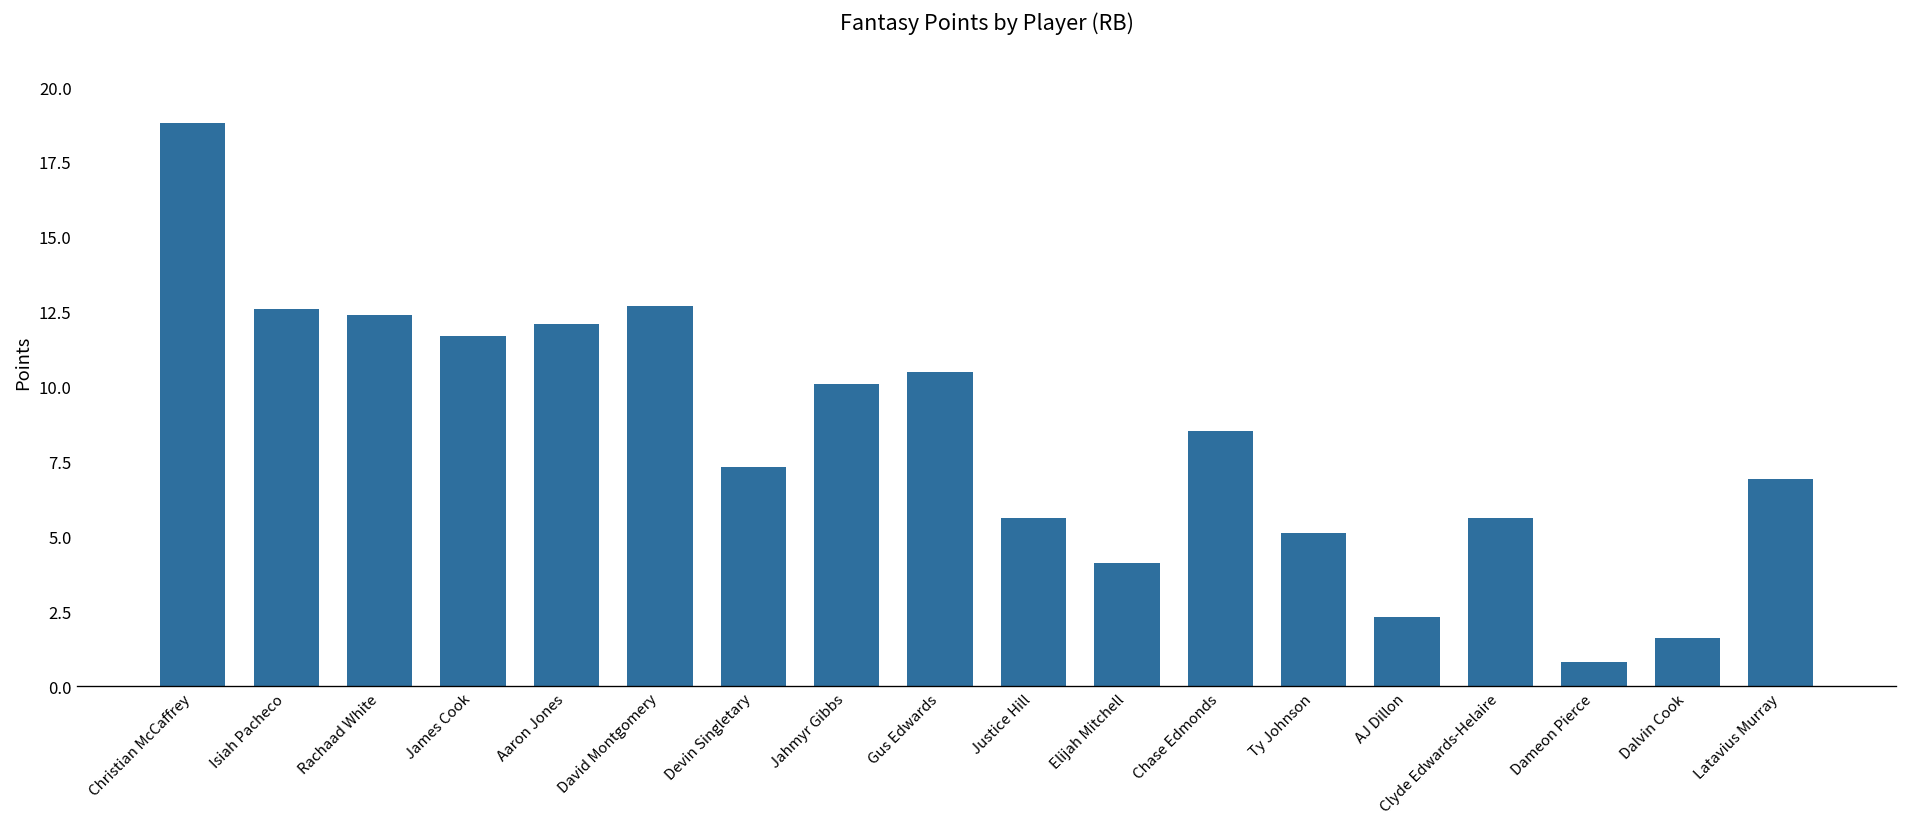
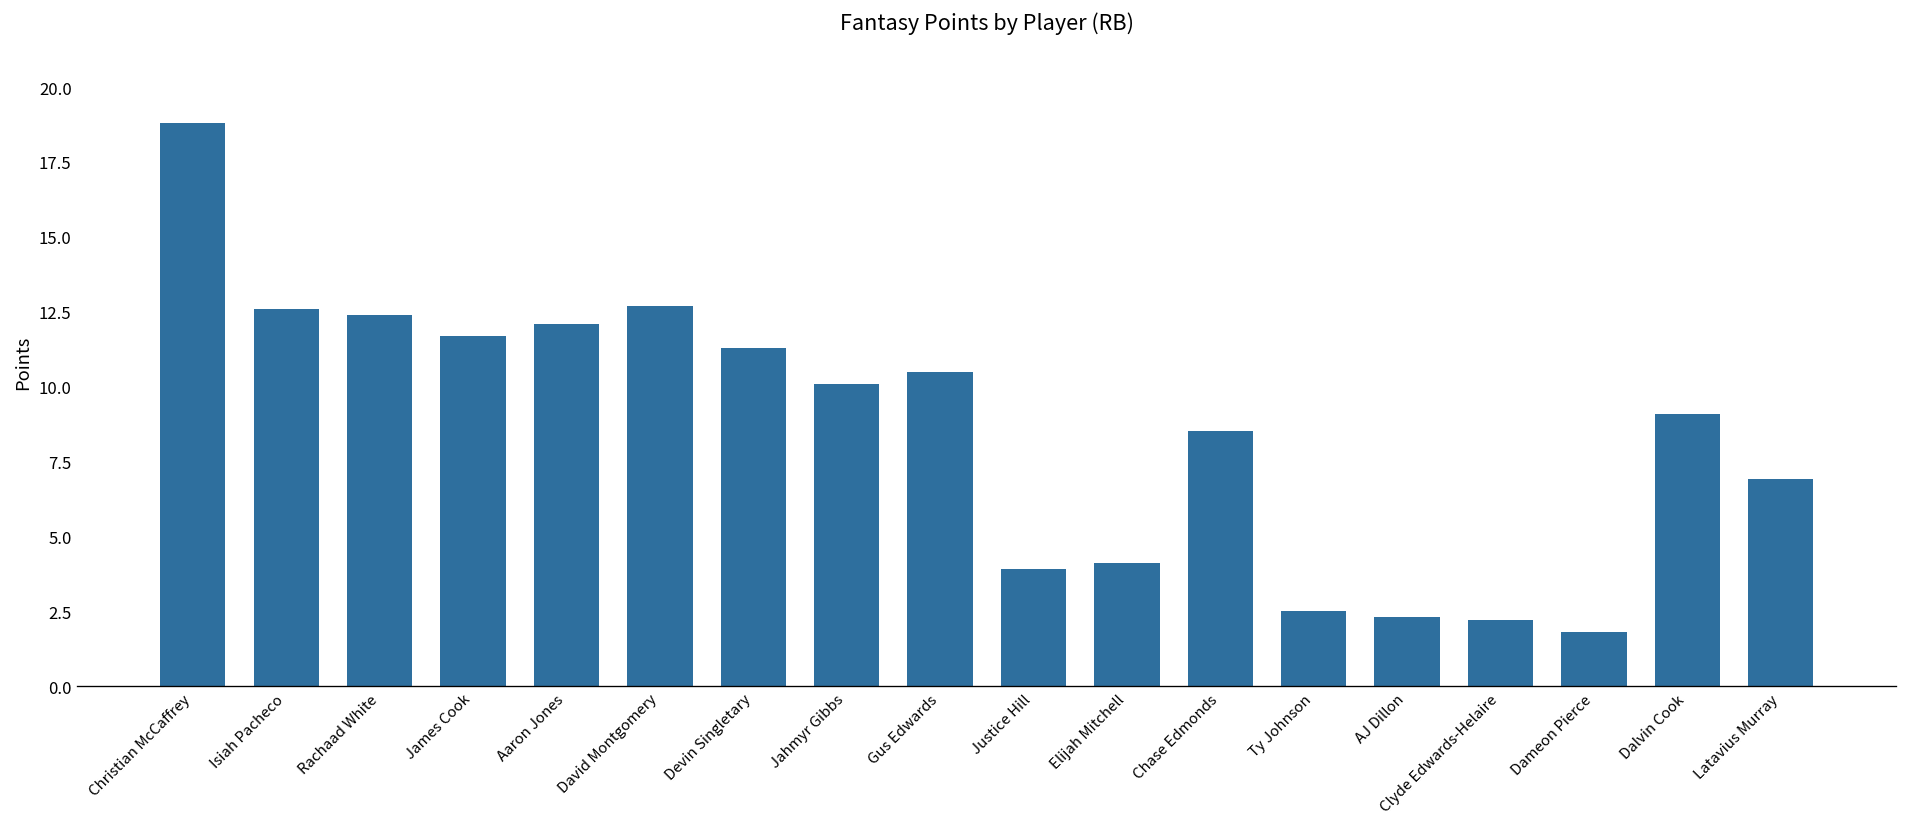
Devin Singletary: 7.3 -> 11.3
Justice Hill: 5.6 -> 3.9
Ty Johnson: 5.1 -> 2.5
Clyde Edwards-Helaire: 5.6 -> 2.2
Dameon Pierce: 0.8 -> 1.8
Dalvin Cook: 1.6 -> 9.1
